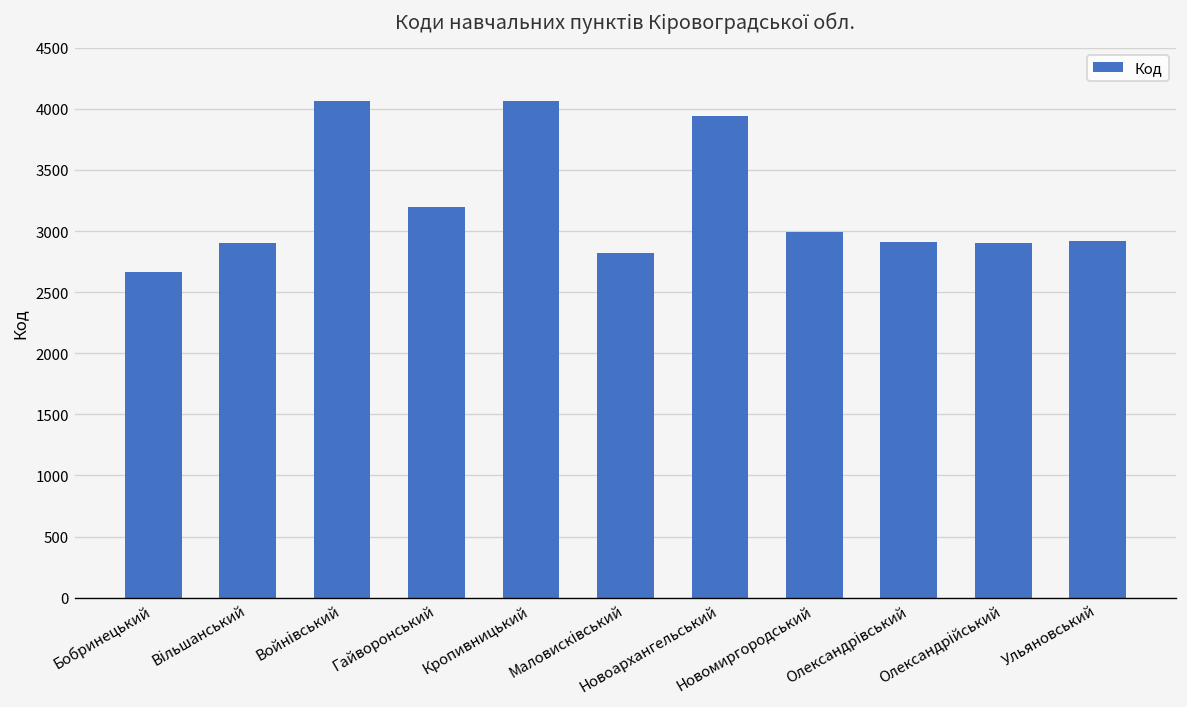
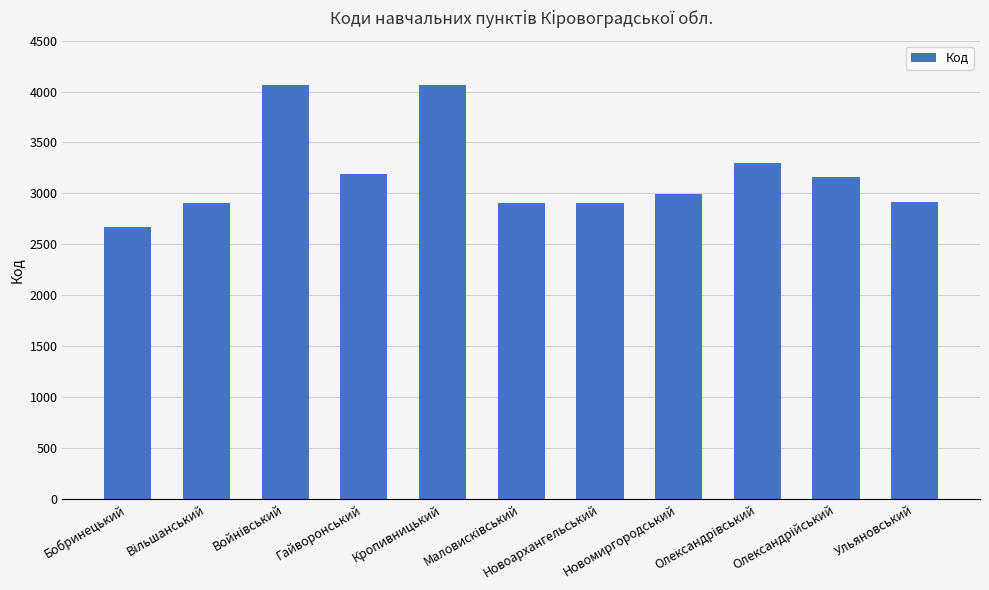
Маловисківський: 2820 -> 2910
Новоархангельський: 3940 -> 2910
Олександрівський: 2910 -> 3300
Олександрійський: 2910 -> 3160
